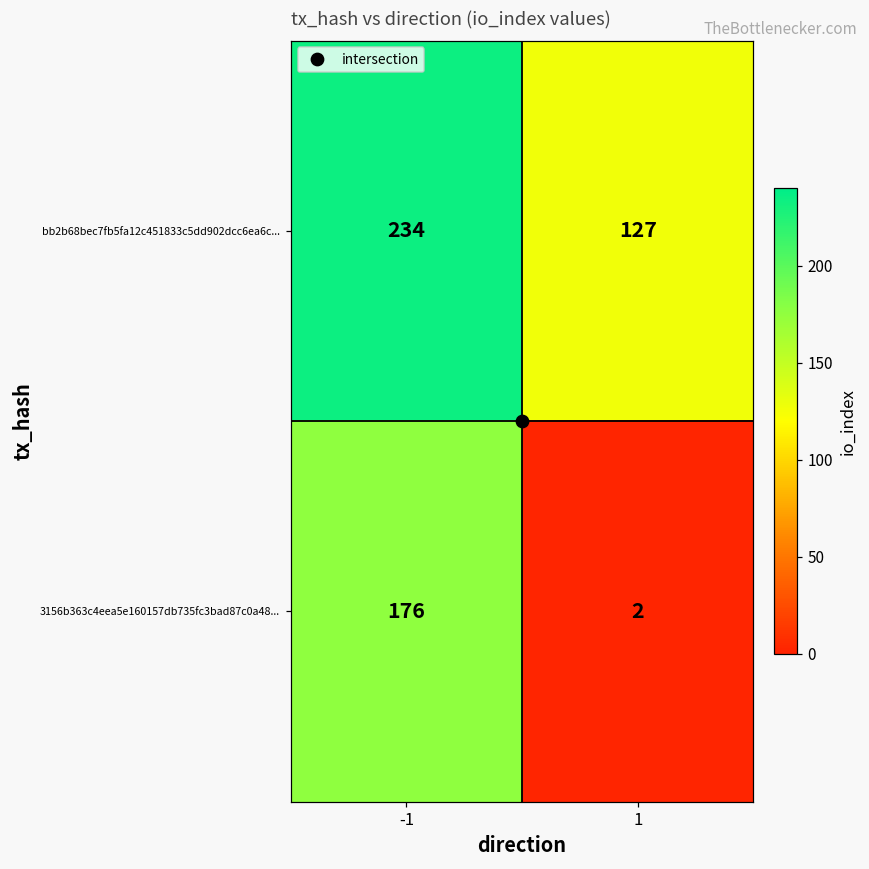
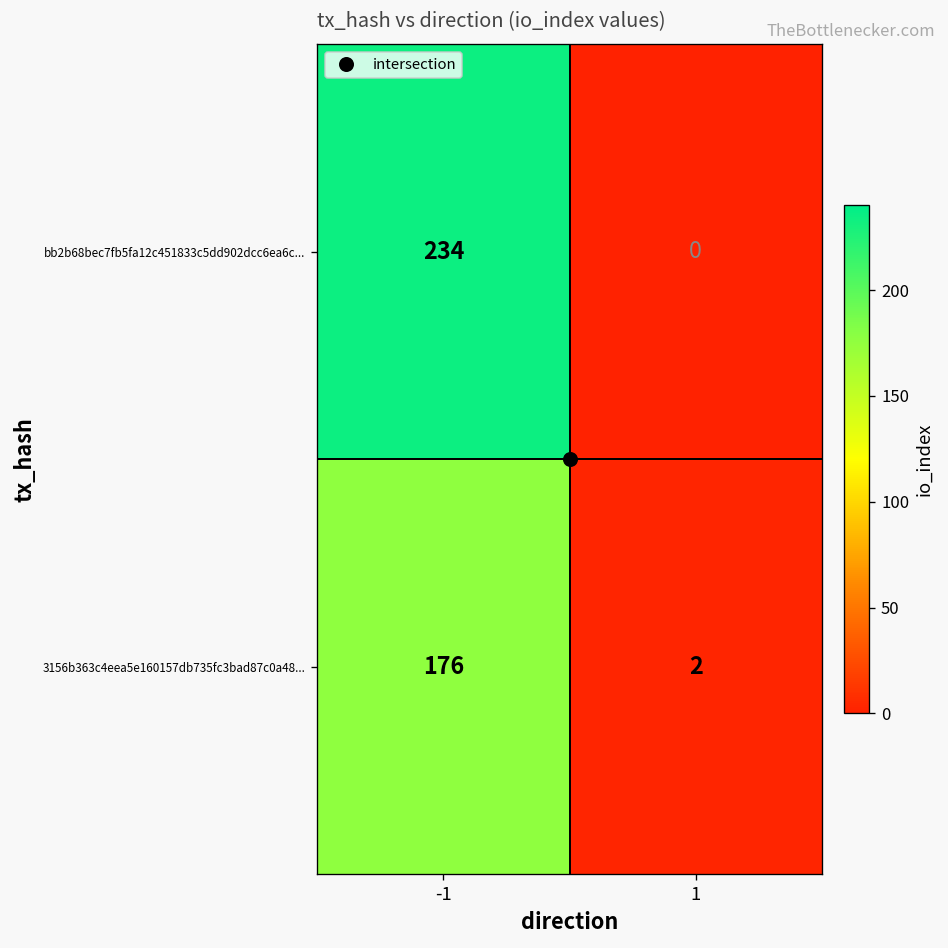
bb2b68bec7fb5fa12c451833c5dd902dcc6ea6c..., 1: 127 -> 0
